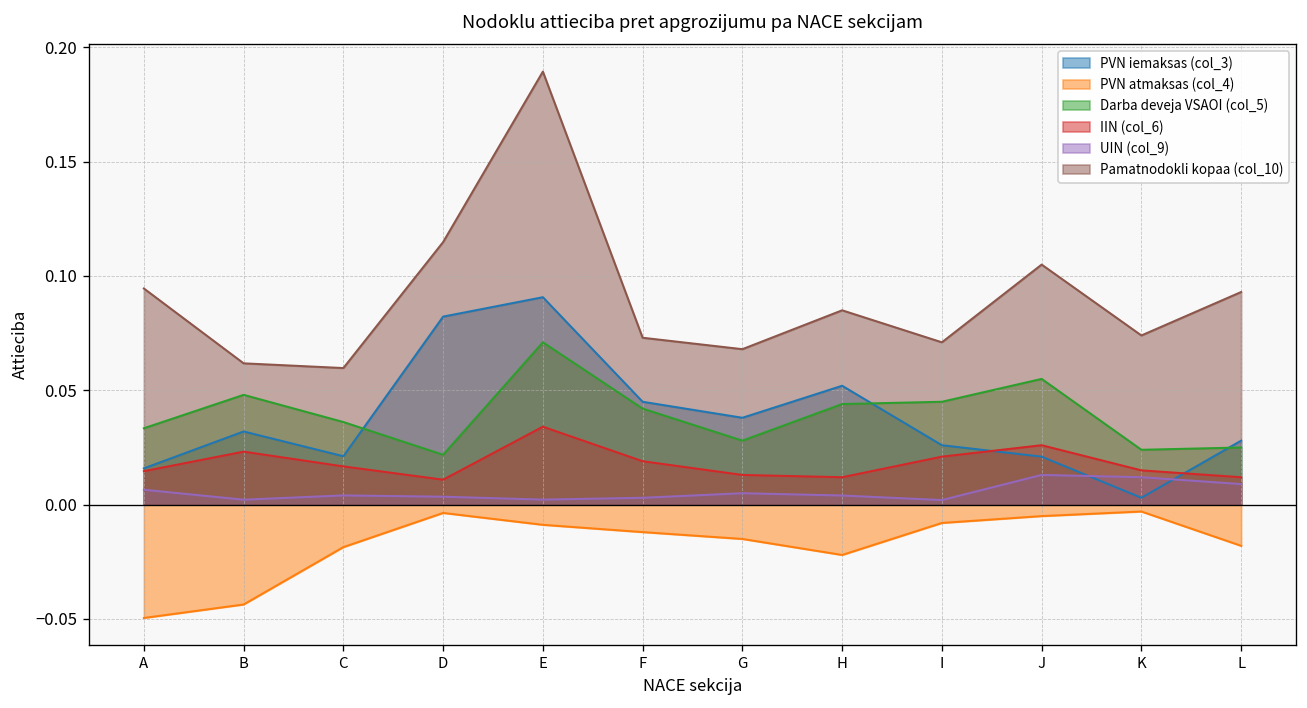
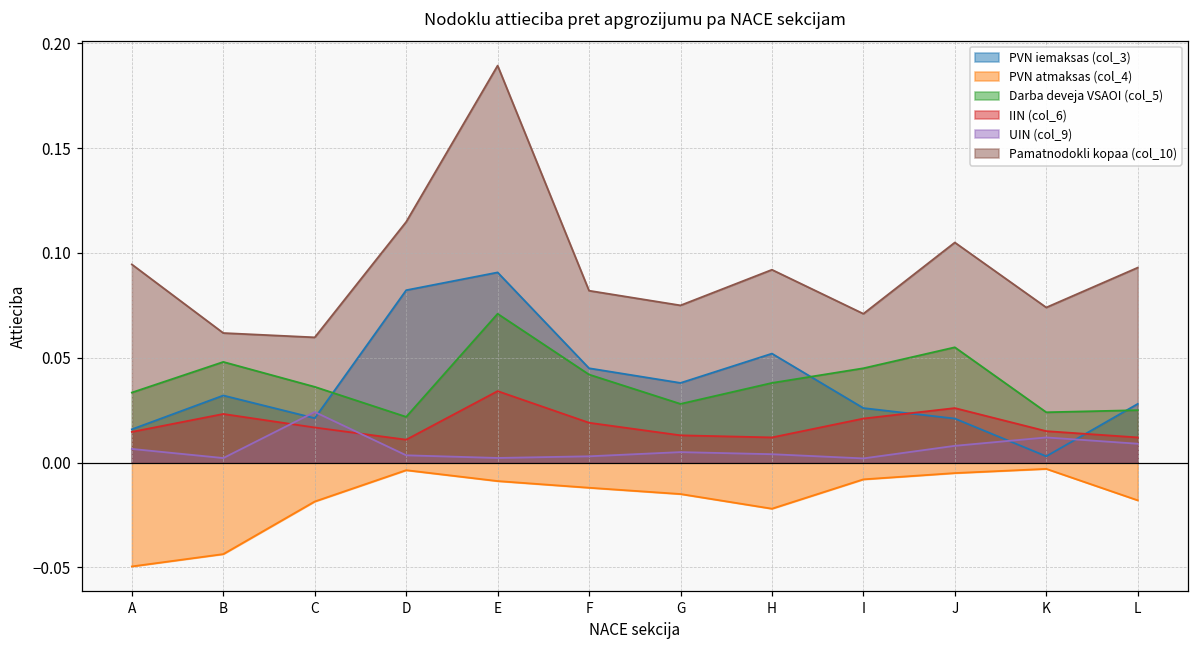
UIN (col_9), C: 0.004 -> 0.024
Pamatnodokli kopaa (col_10), F: 0.073 -> 0.082
Pamatnodokli kopaa (col_10), G: 0.068 -> 0.075
Darba deveja VSAOI (col_5), H: 0.044 -> 0.038
Pamatnodokli kopaa (col_10), H: 0.085 -> 0.092
UIN (col_9), J: 0.013 -> 0.008
